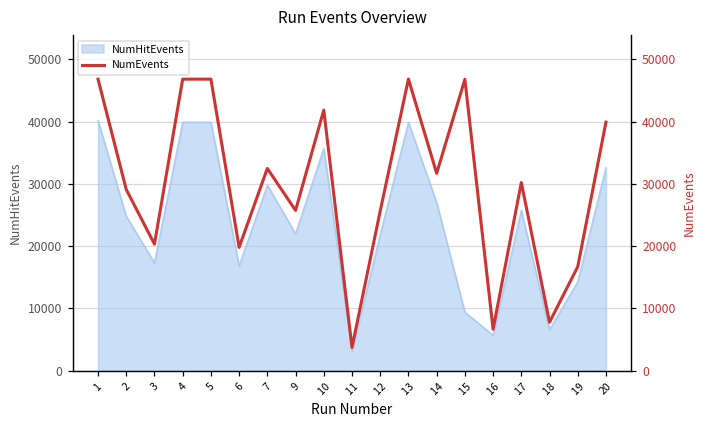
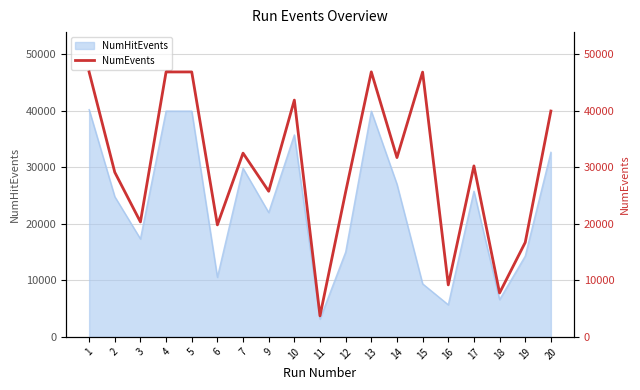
NumHitEvents, 6: 17000 -> 11000
NumHitEvents, 12: 22000 -> 15000
NumEvents, 16: 7000 -> 9000
